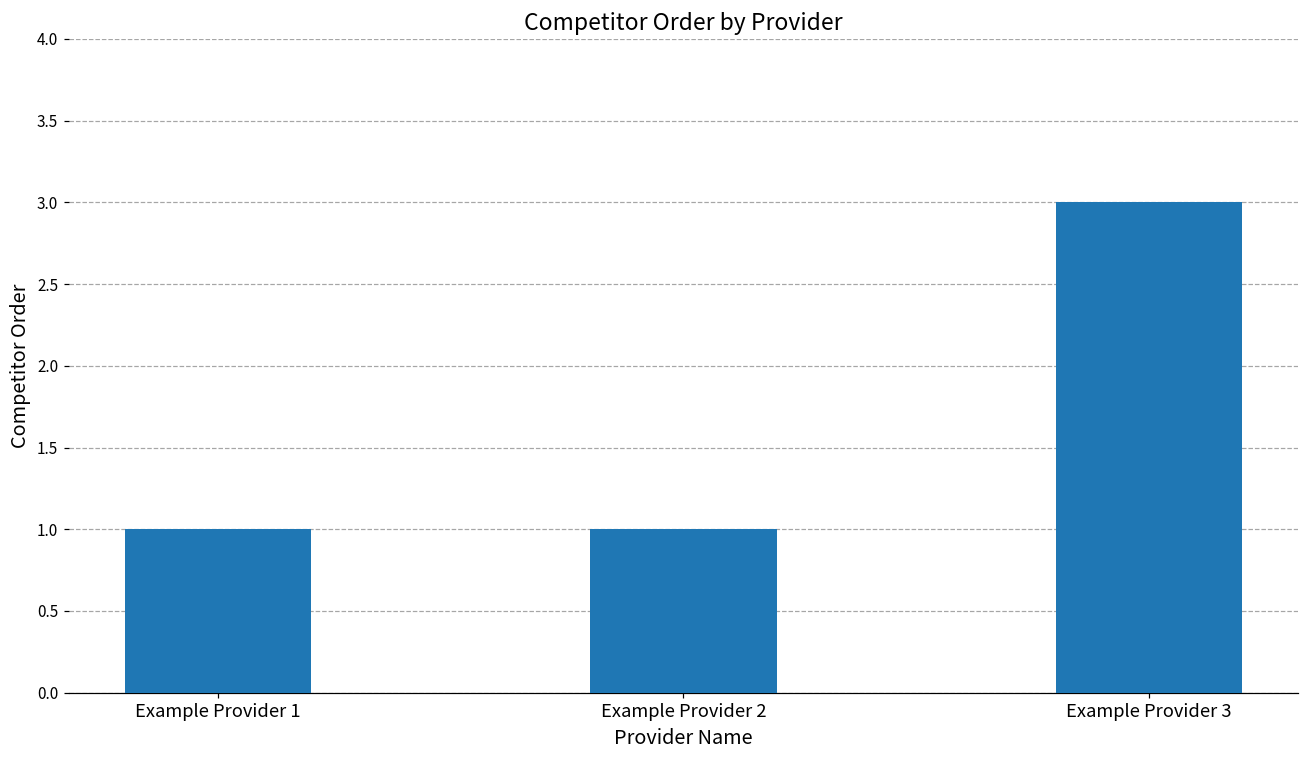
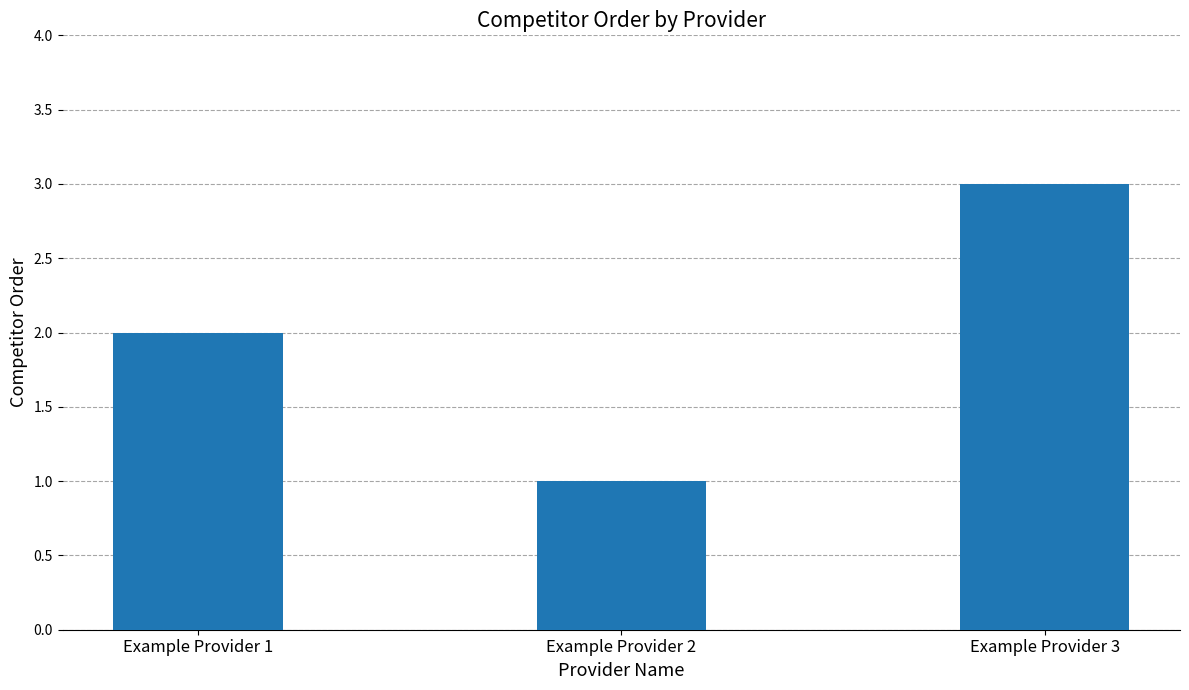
Example Provider 1: 1 -> 2
